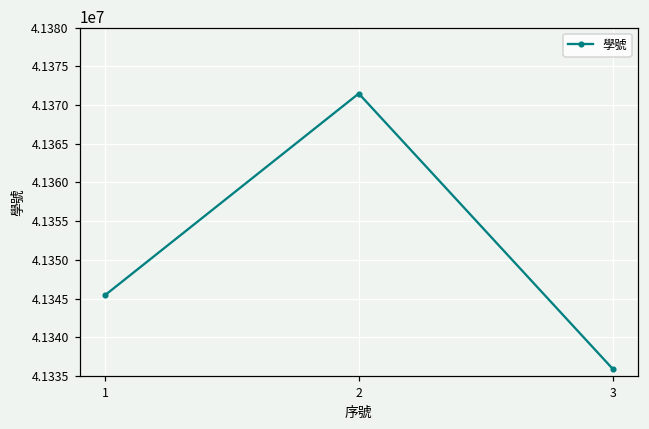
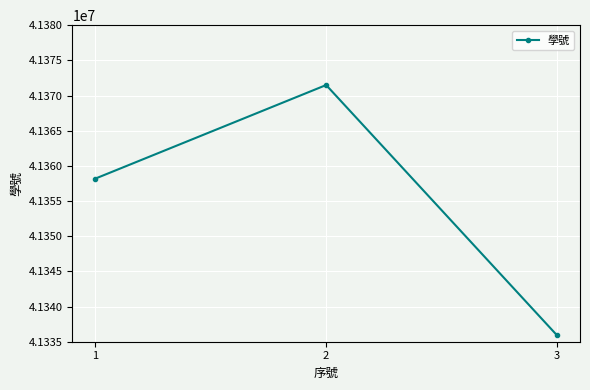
1: 41345000 -> 41358000
